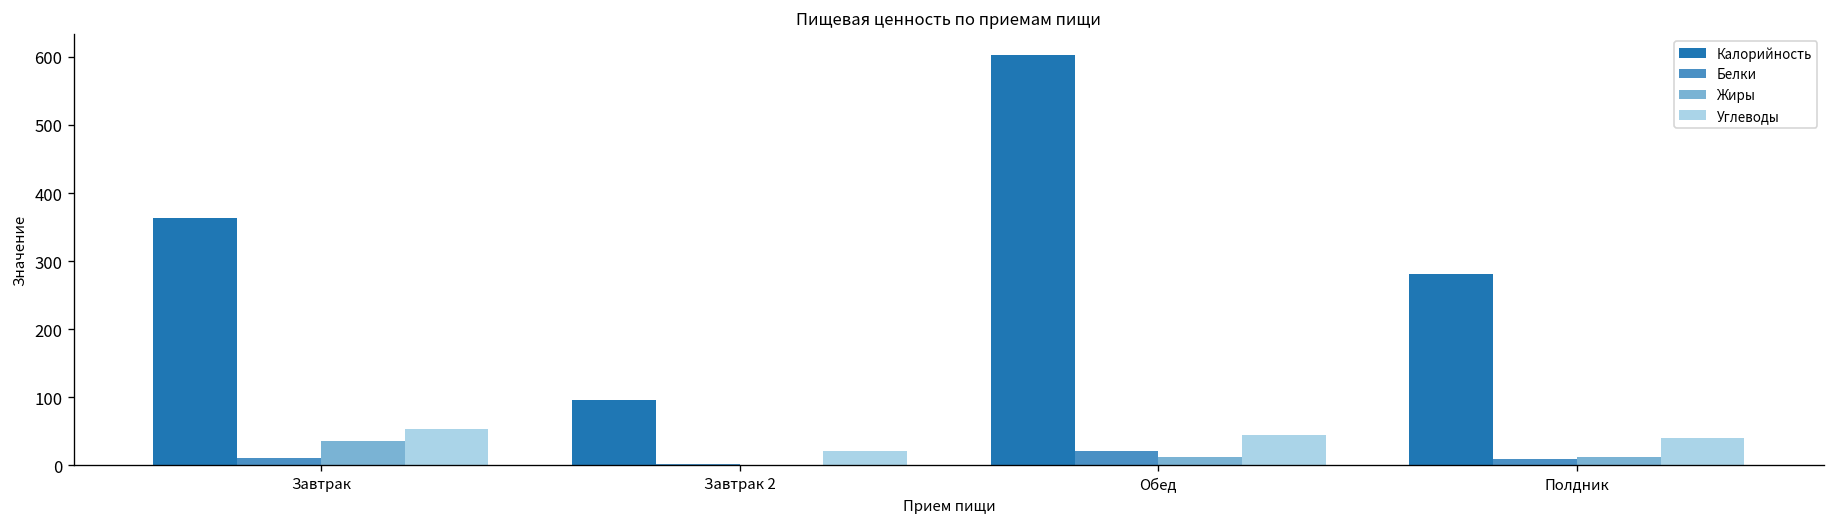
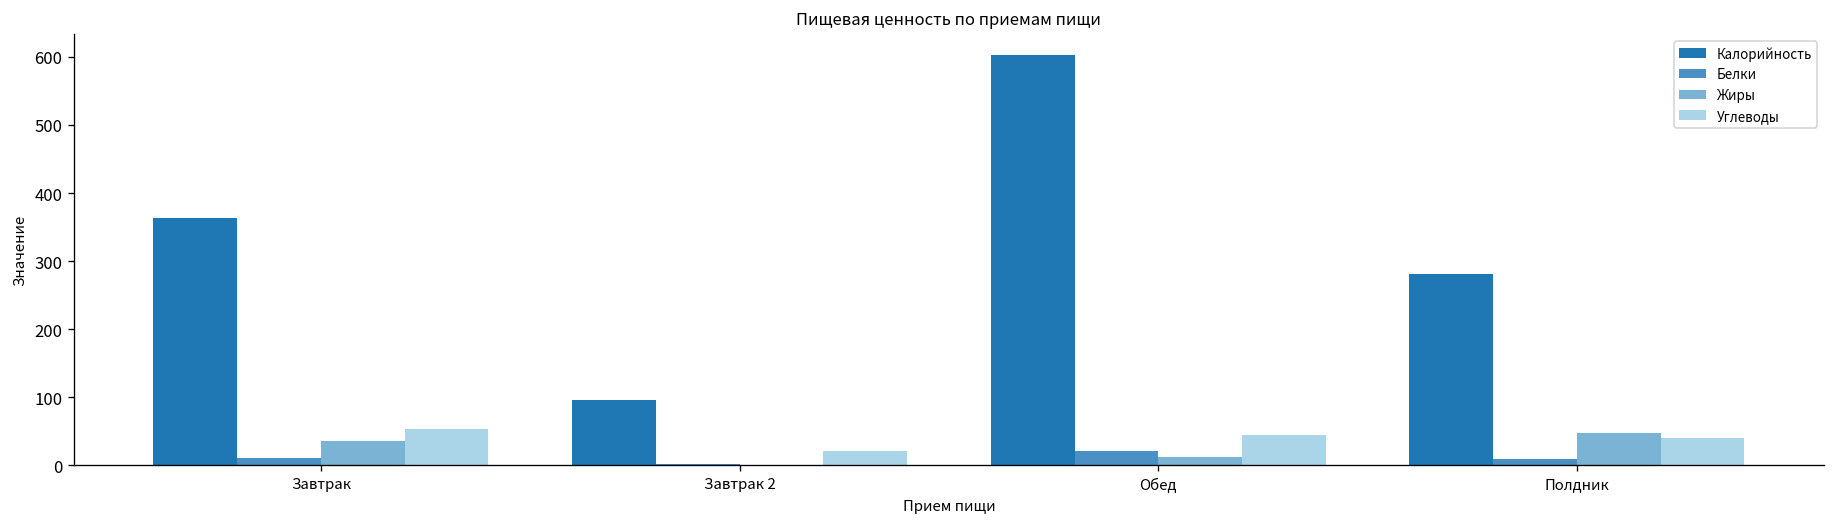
Жиры, Полдник: 10 -> 50
